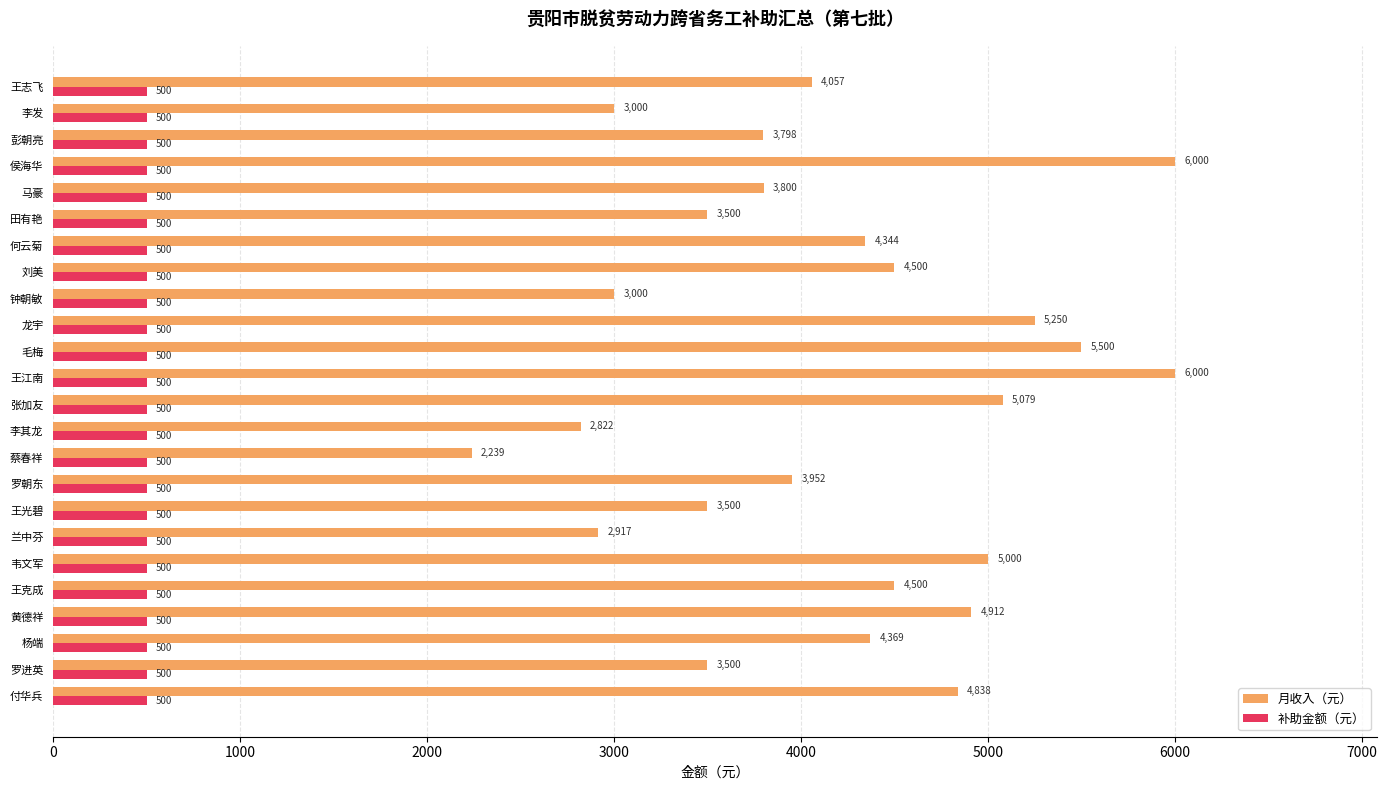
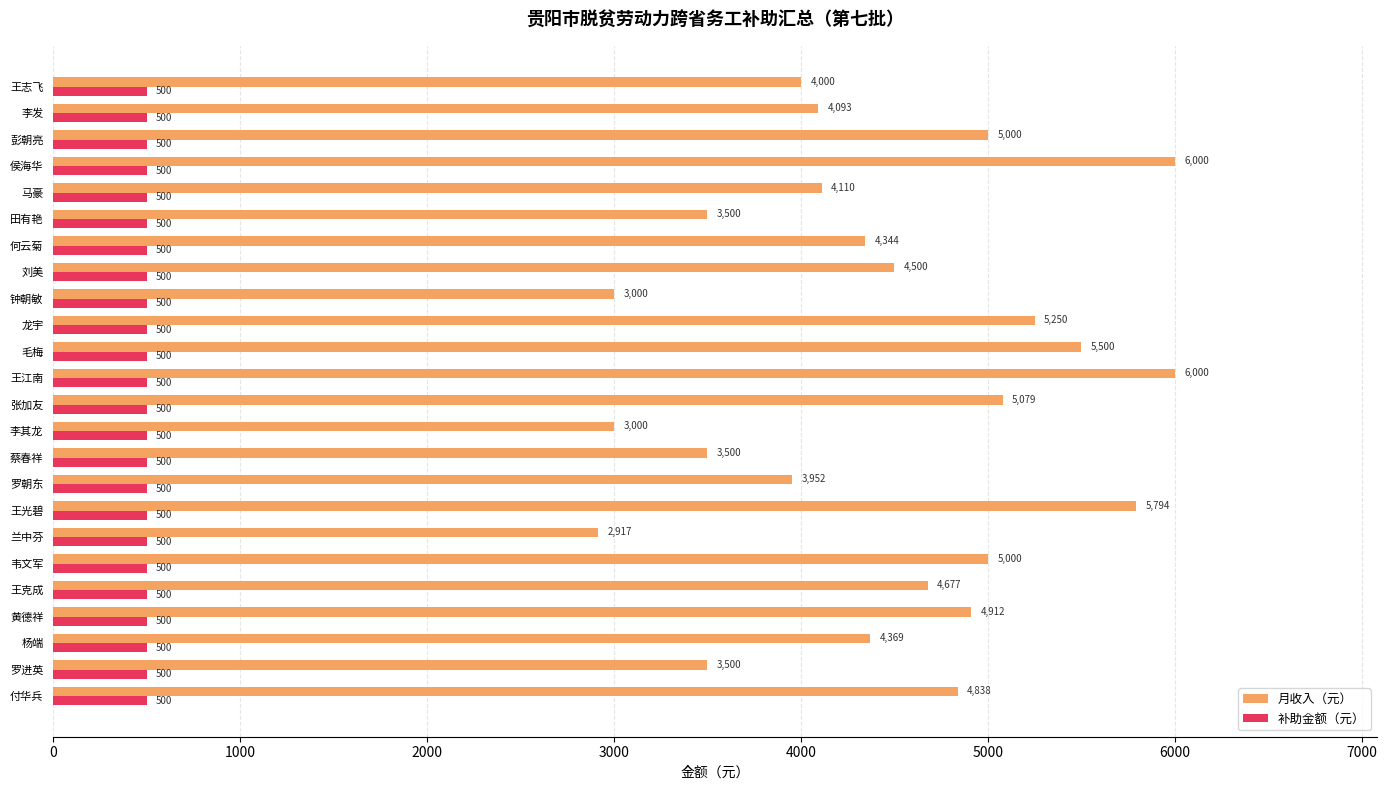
月收入（元）, 王志飞: 4,057 -> 4,000
月收入（元）, 李发: 3,000 -> 4,093
月收入（元）, 彭朝亮: 3,798 -> 5,000
月收入（元）, 马豪: 3,800 -> 4,110
月收入（元）, 李其龙: 2,822 -> 3,000
月收入（元）, 蔡春祥: 2,239 -> 3,500
月收入（元）, 王光碧: 3,500 -> 5,794
月收入（元）, 王克成: 4,500 -> 4,677
